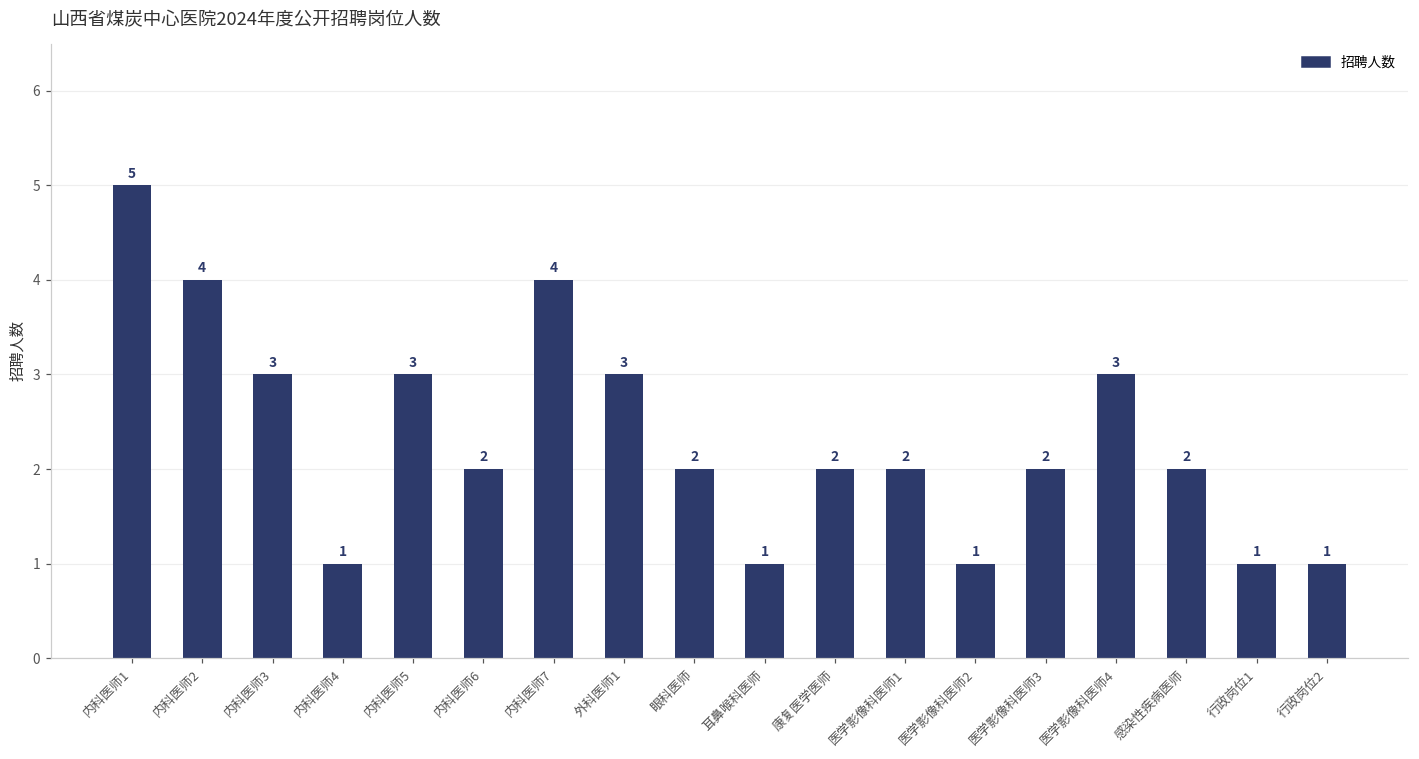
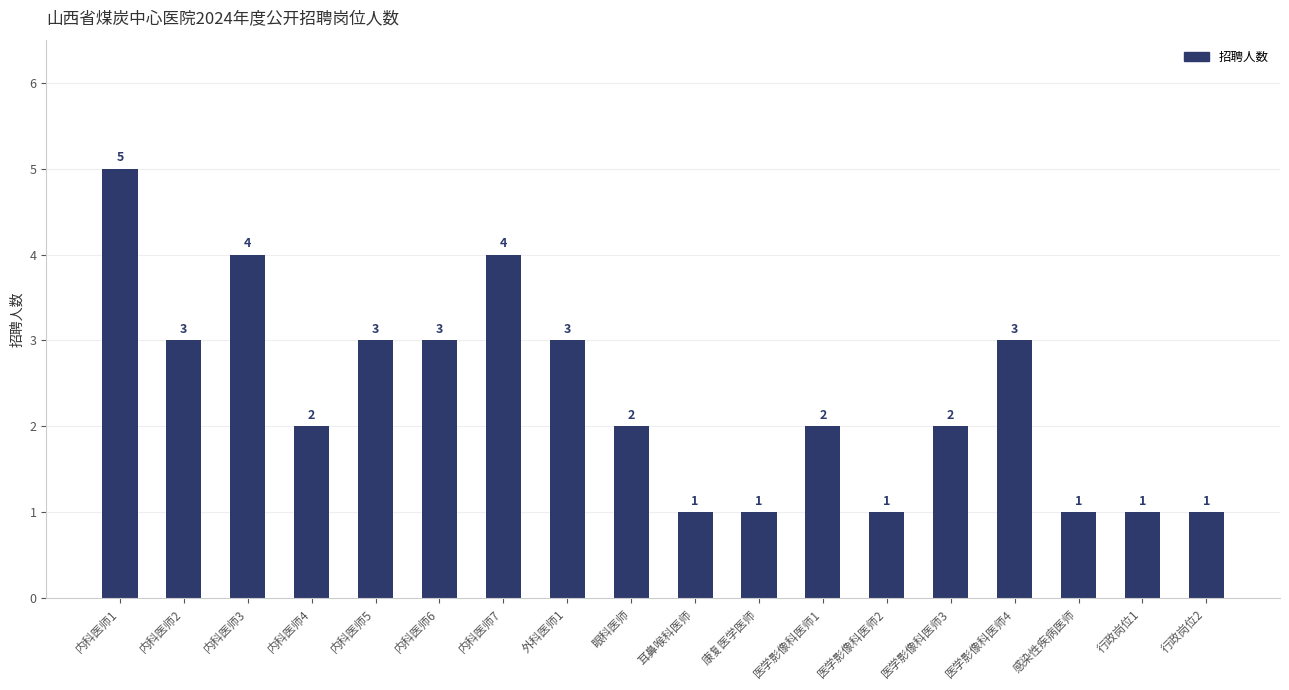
内科医师2: 4 -> 3
内科医师3: 3 -> 4
内科医师4: 1 -> 2
内科医师6: 2 -> 3
康复医学医师: 2 -> 1
感染性疾病医师: 2 -> 1
